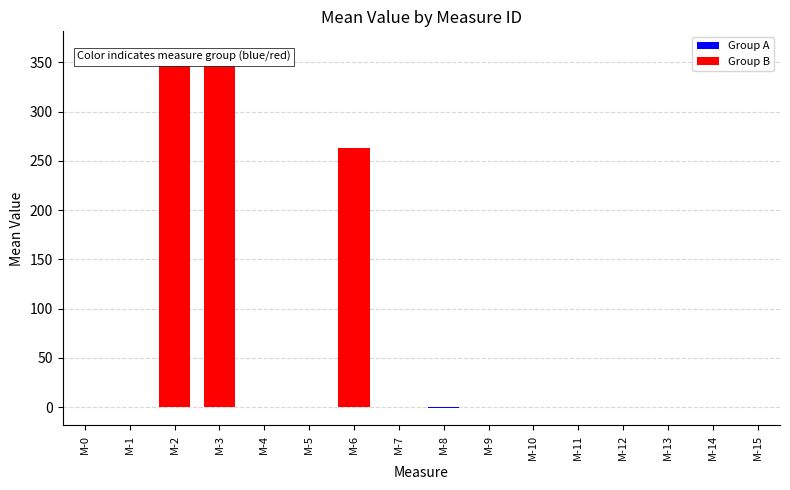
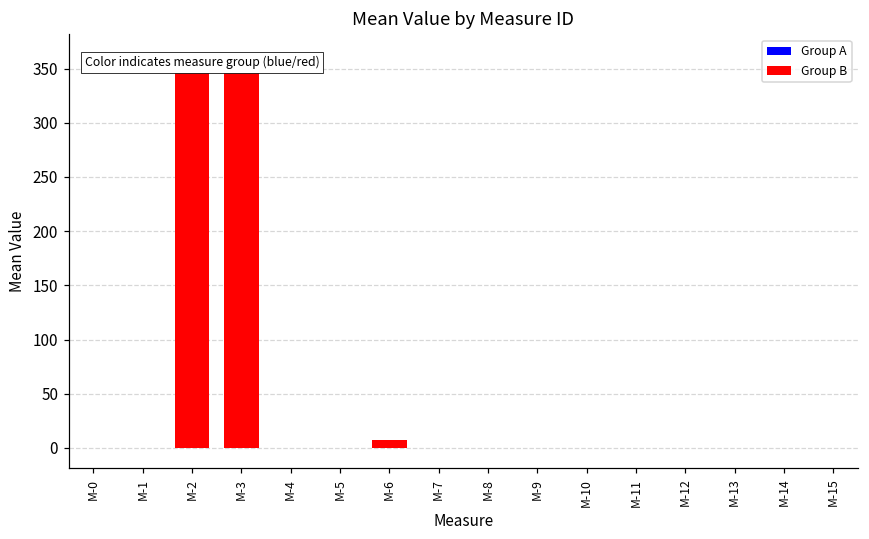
M-6: 260 -> 10
